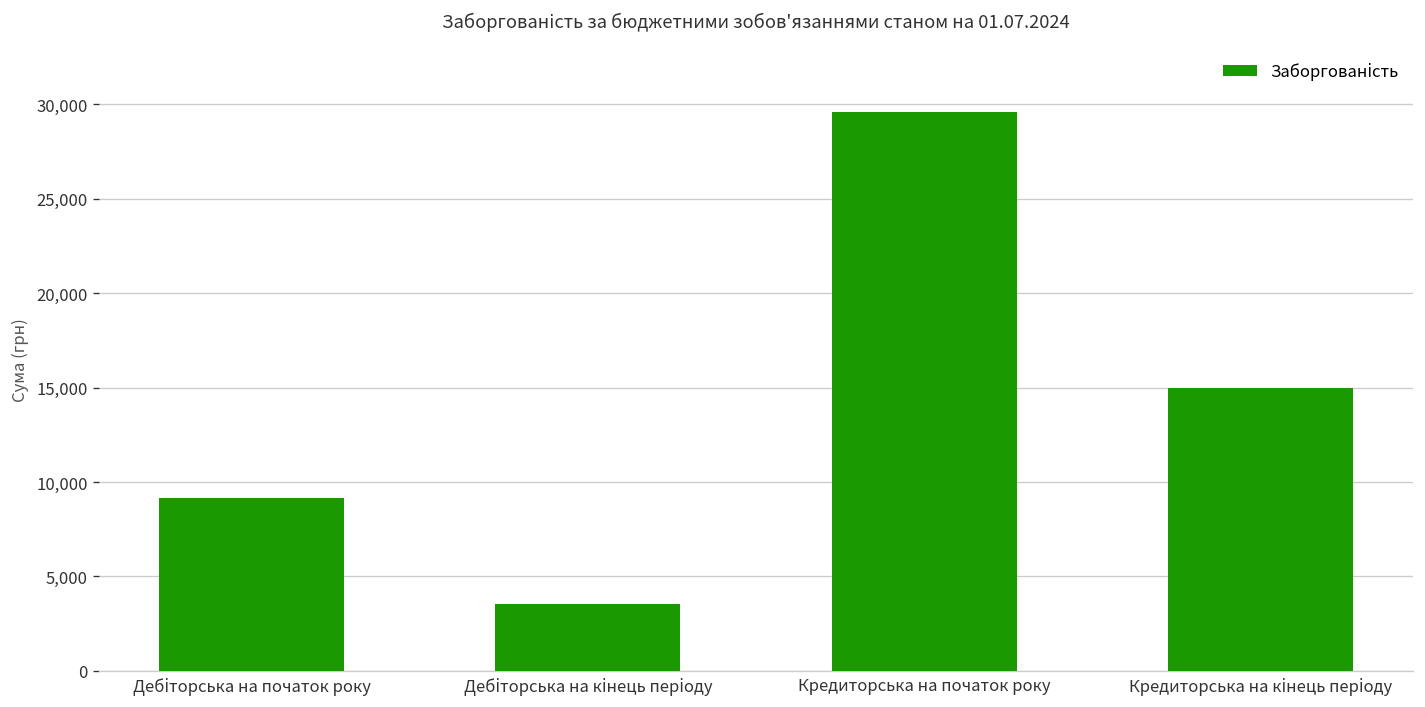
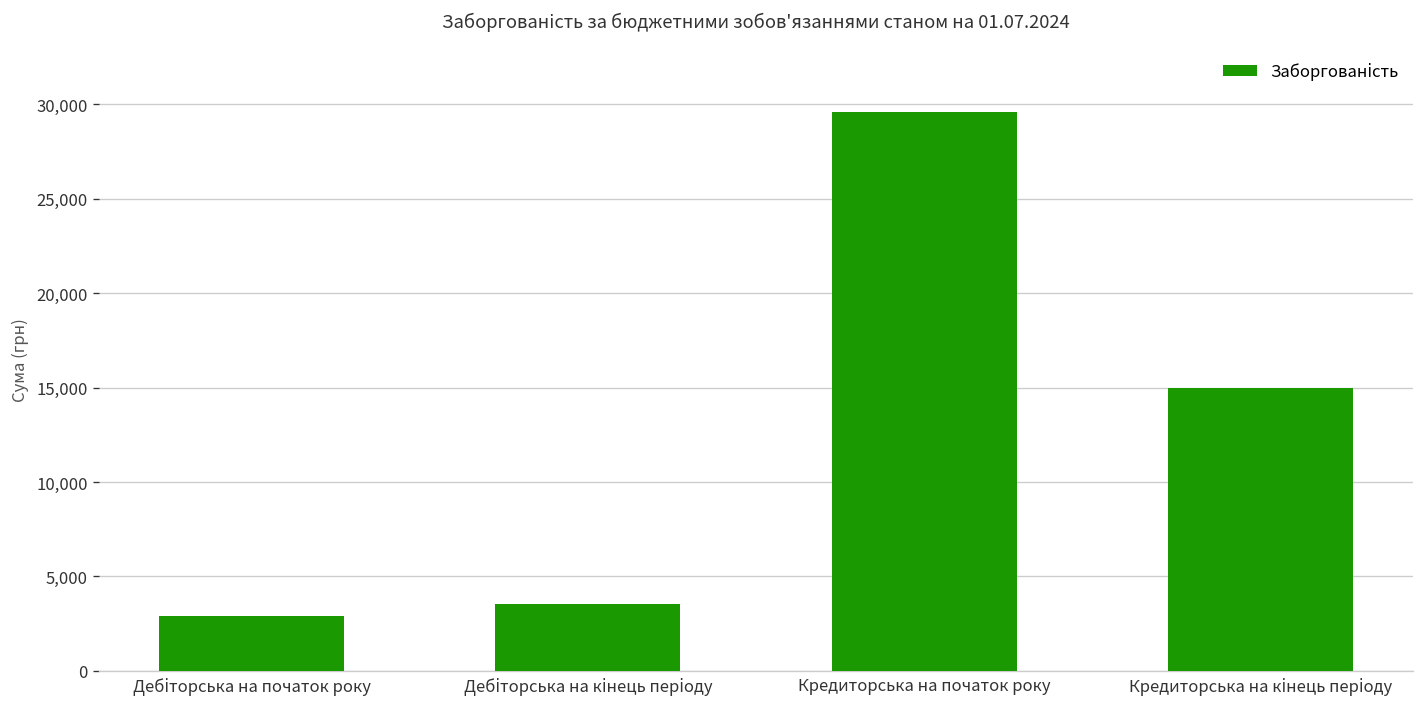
Дебіторська на початок року: 9,200 -> 2,900
